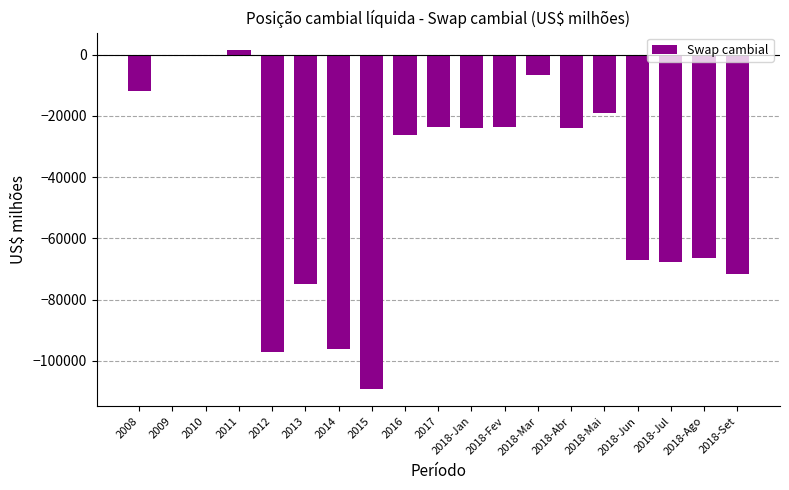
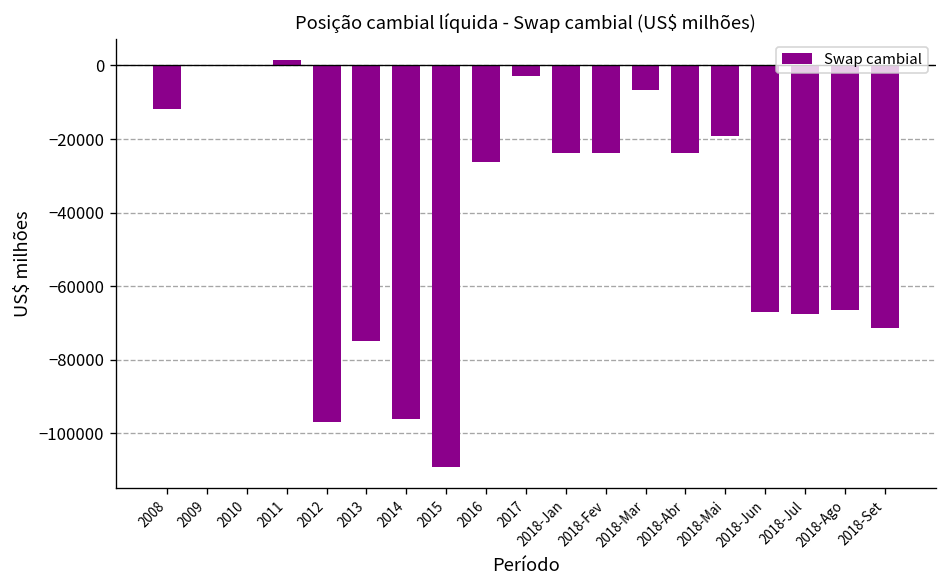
2017: -24000 -> -3000
